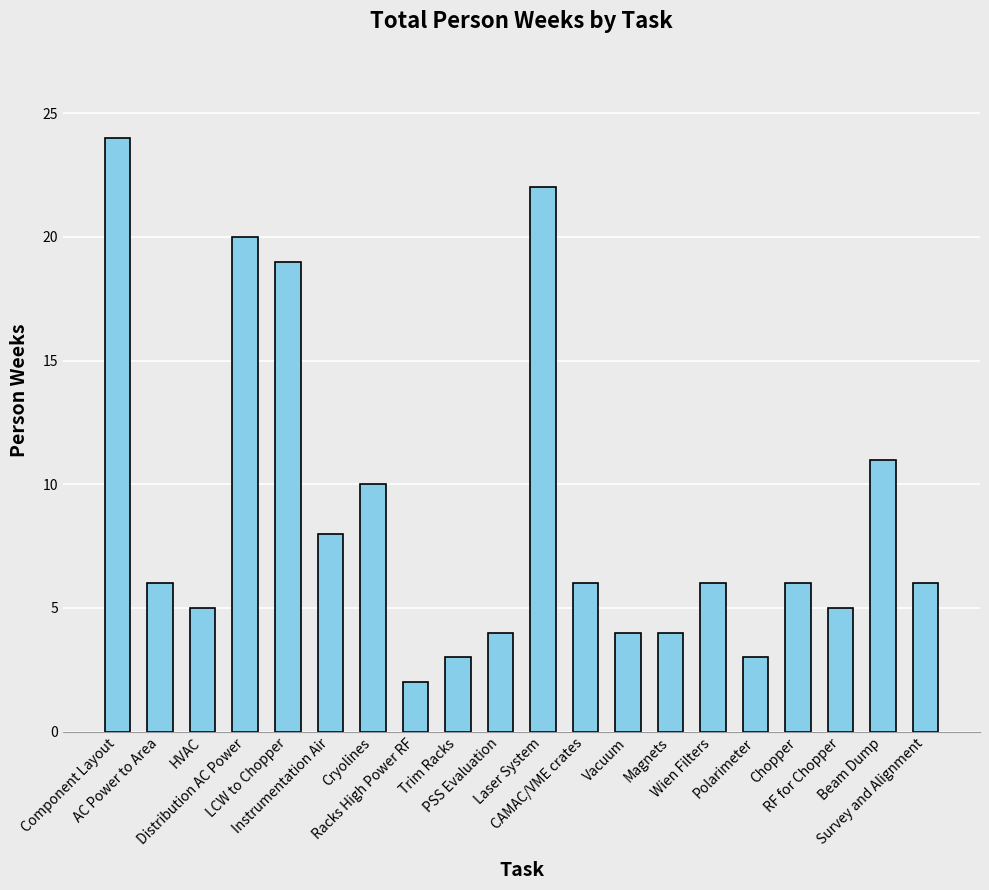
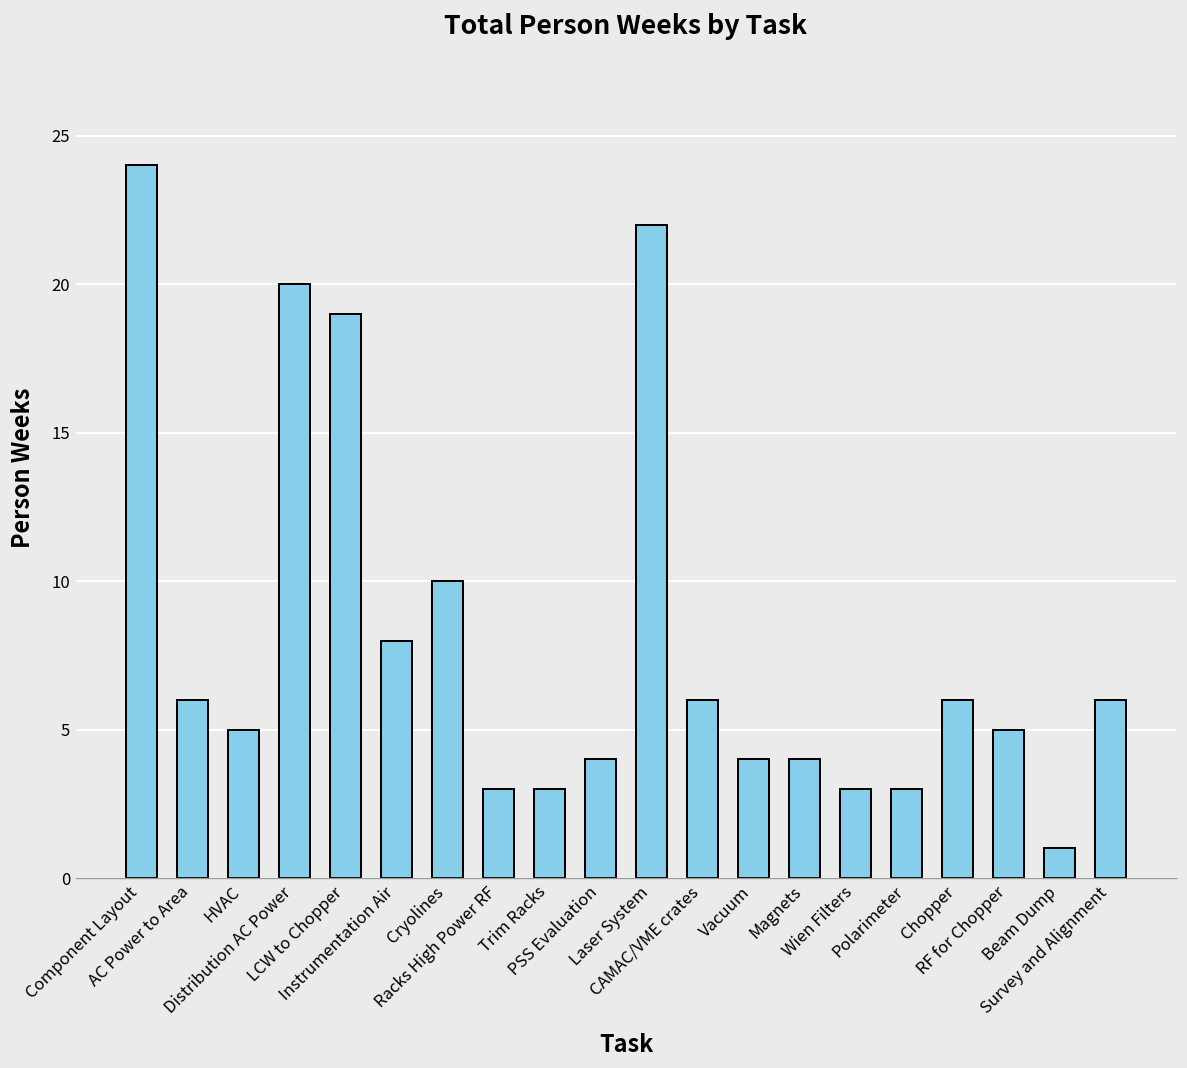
Racks High Power RF: 2 -> 3
Wien Filters: 6 -> 3
Beam Dump: 11 -> 1
